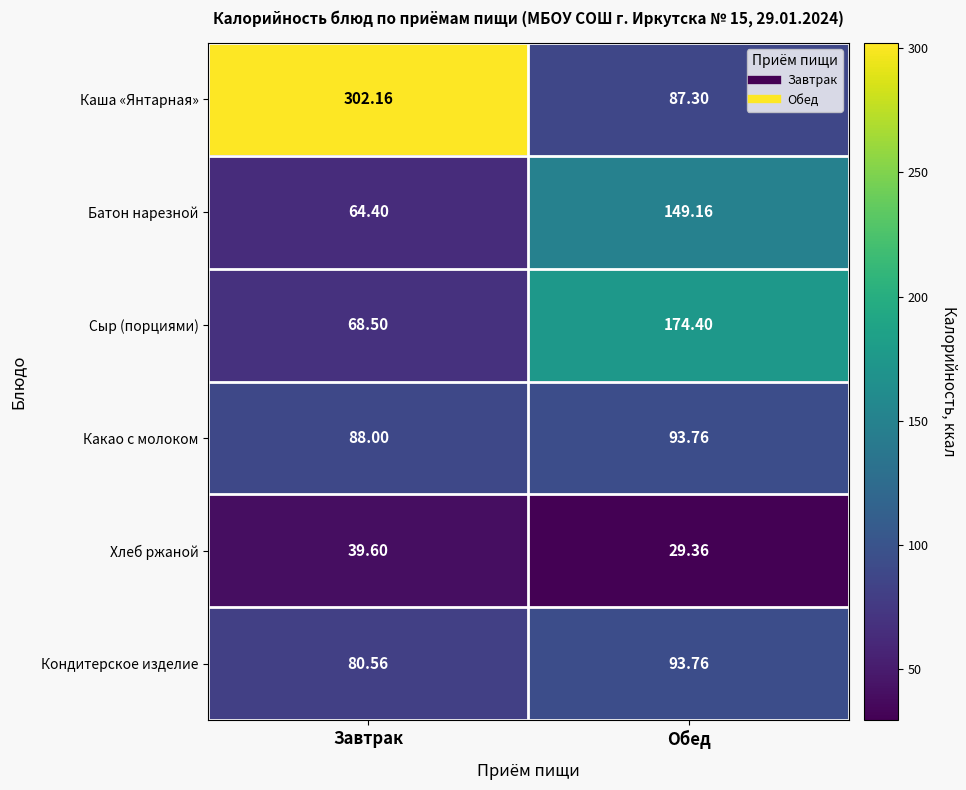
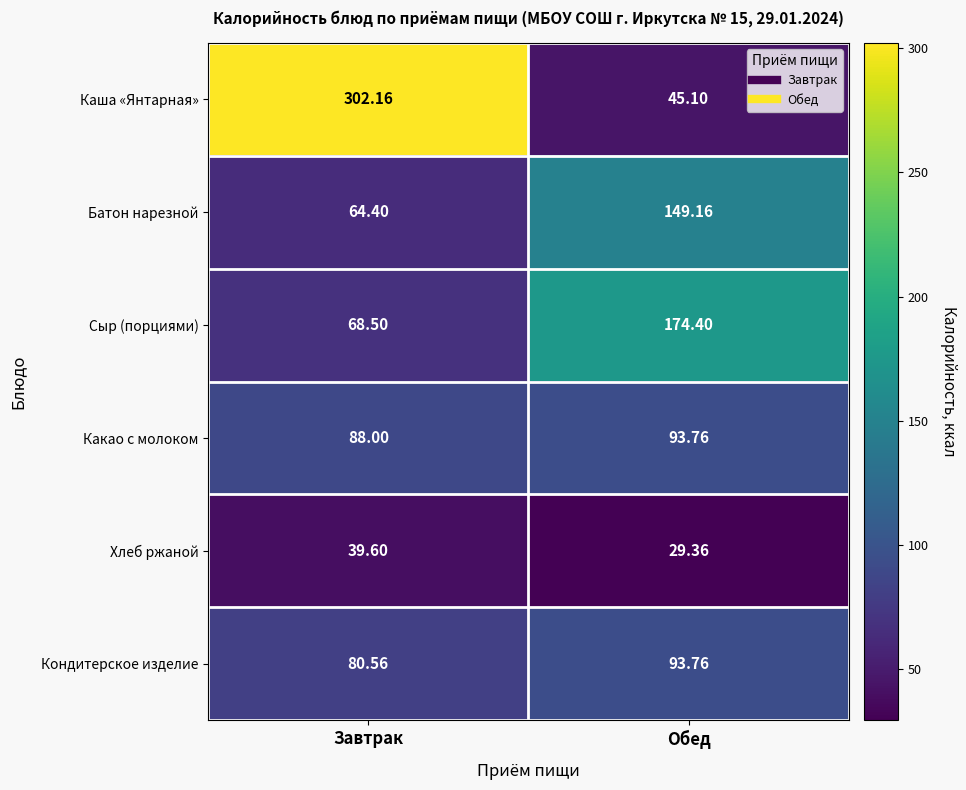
Каша «Янтарная», Обед: 87.30 -> 45.10
